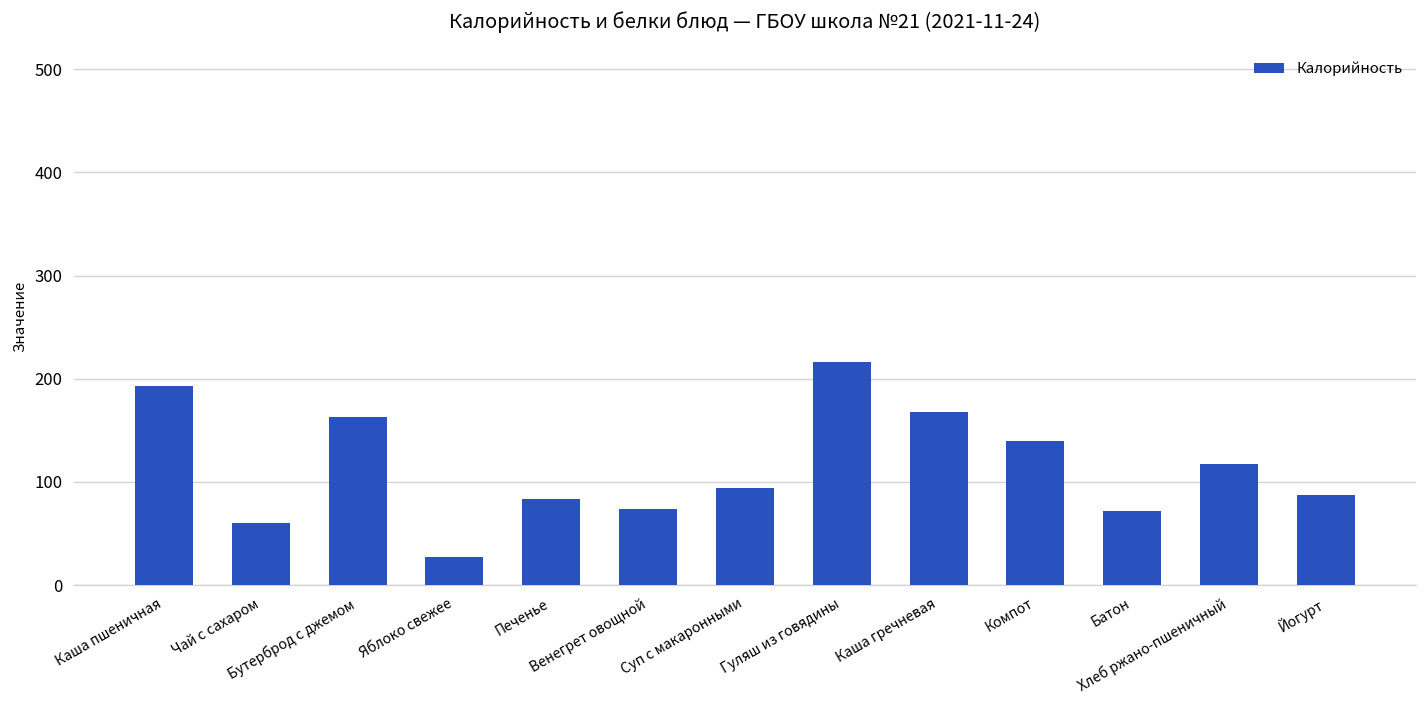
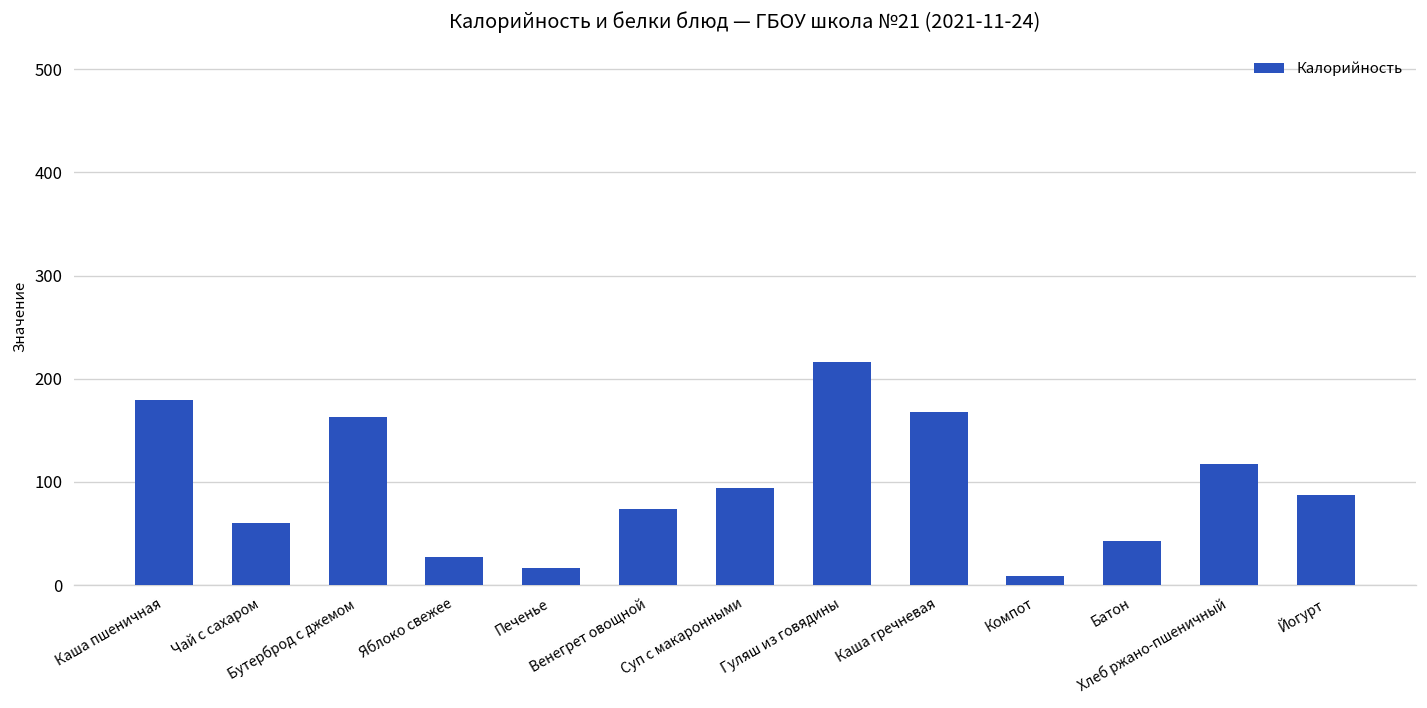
Каша пшеничная: 190 -> 180
Печенье: 80 -> 20
Компот: 140 -> 10
Батон: 70 -> 40
